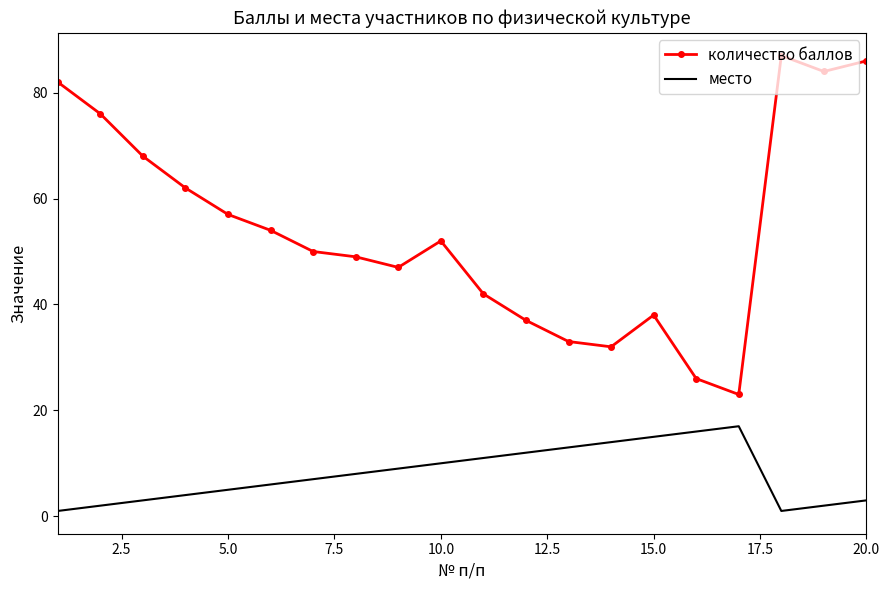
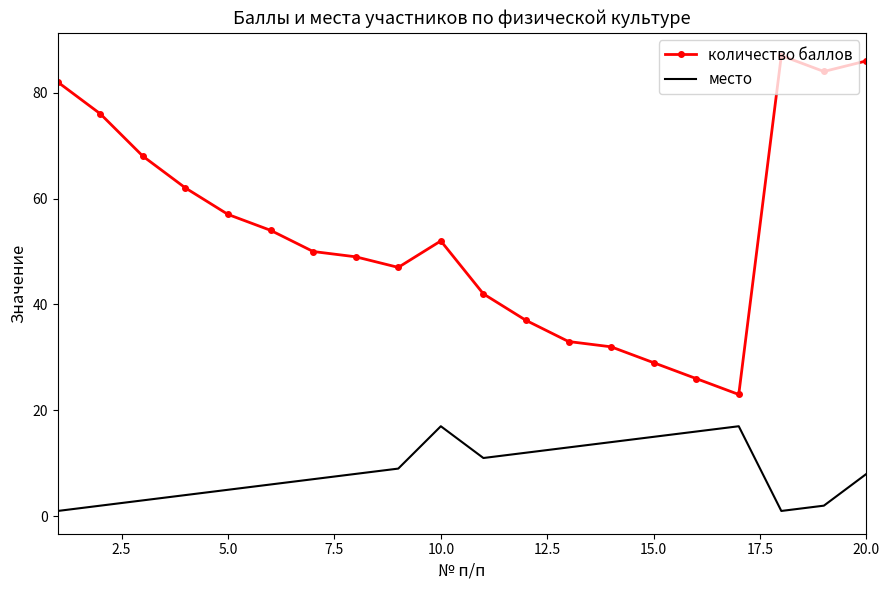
место, 10.0: 10 -> 17
количество баллов, 15.0: 38 -> 29
место, 20.0: 3 -> 8
